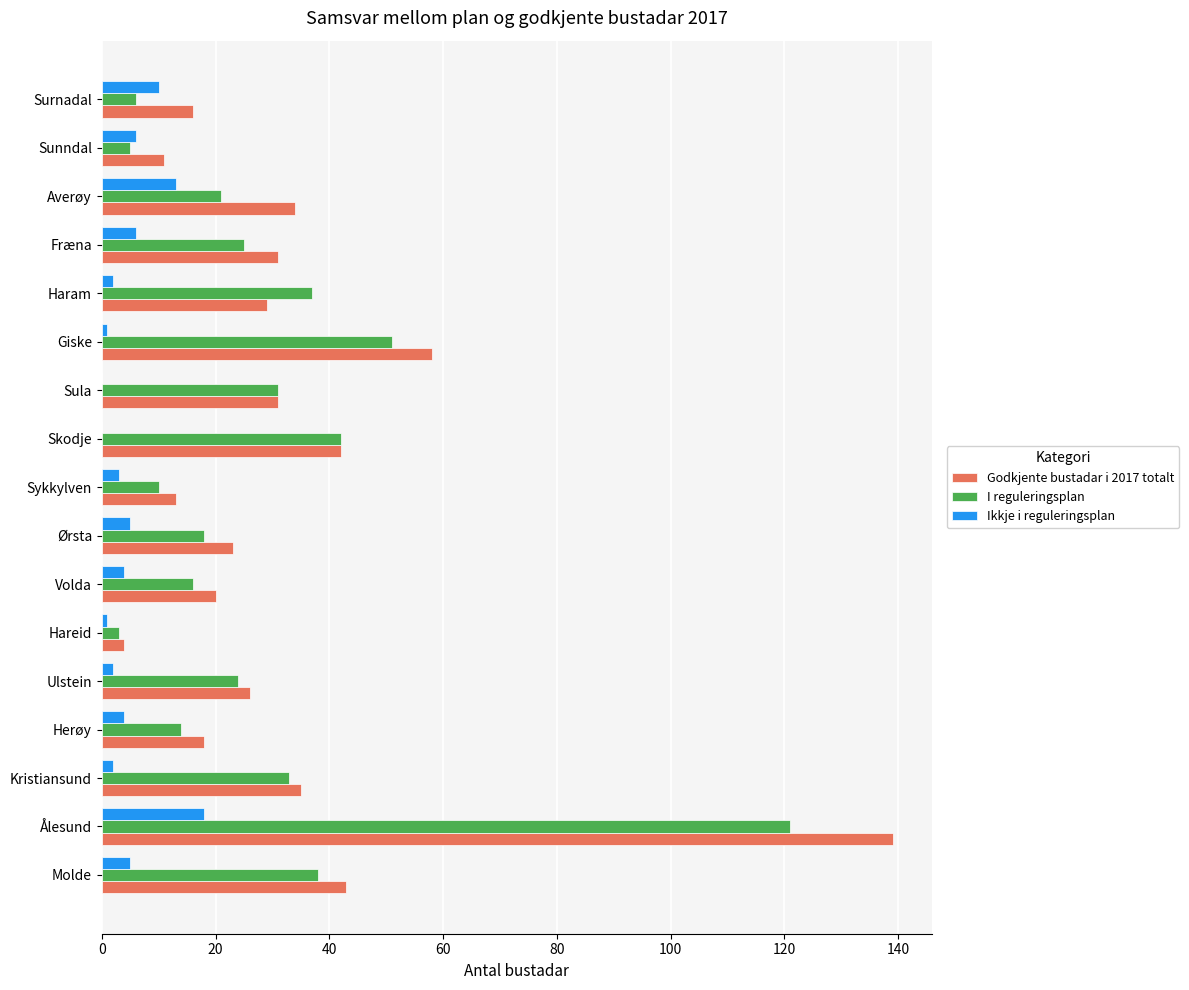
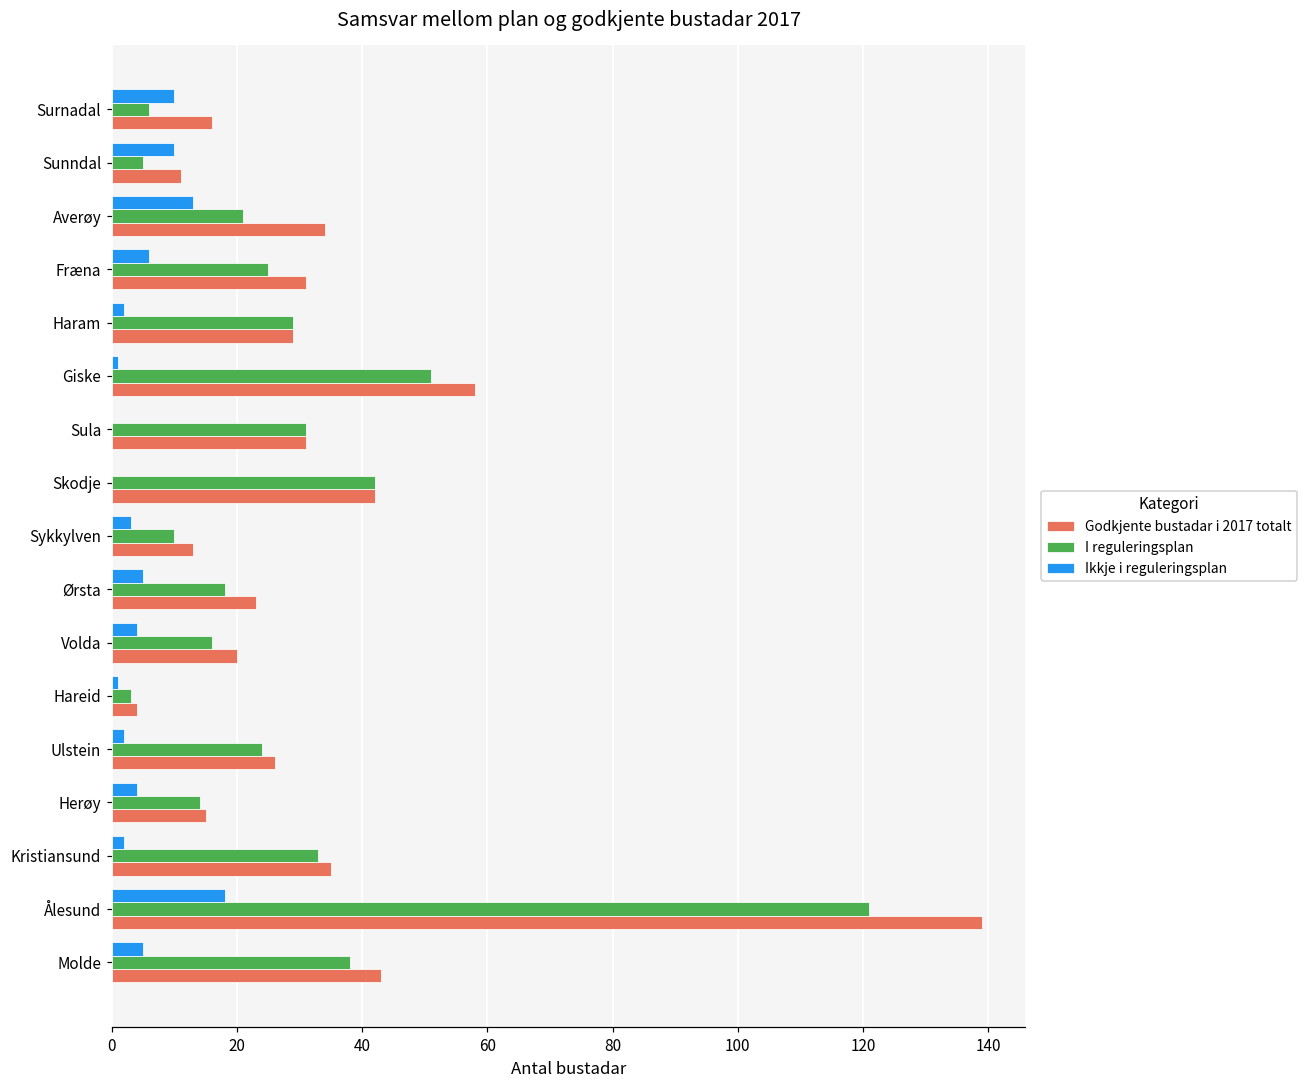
Ikkje i reguleringsplan, Sunndal: 6 -> 10
I reguleringsplan, Haram: 37 -> 29
Godkjente bustadar i 2017 totalt, Herøy: 18 -> 15
